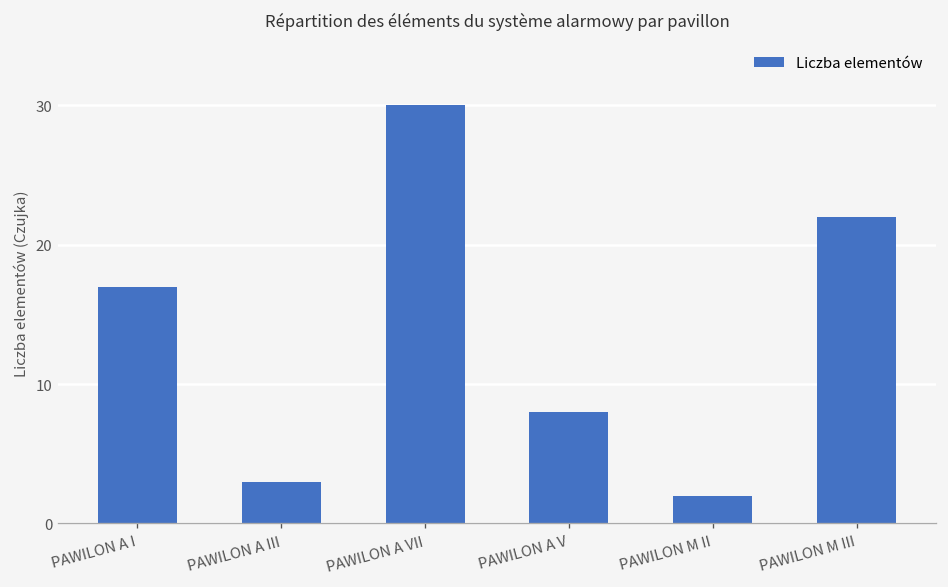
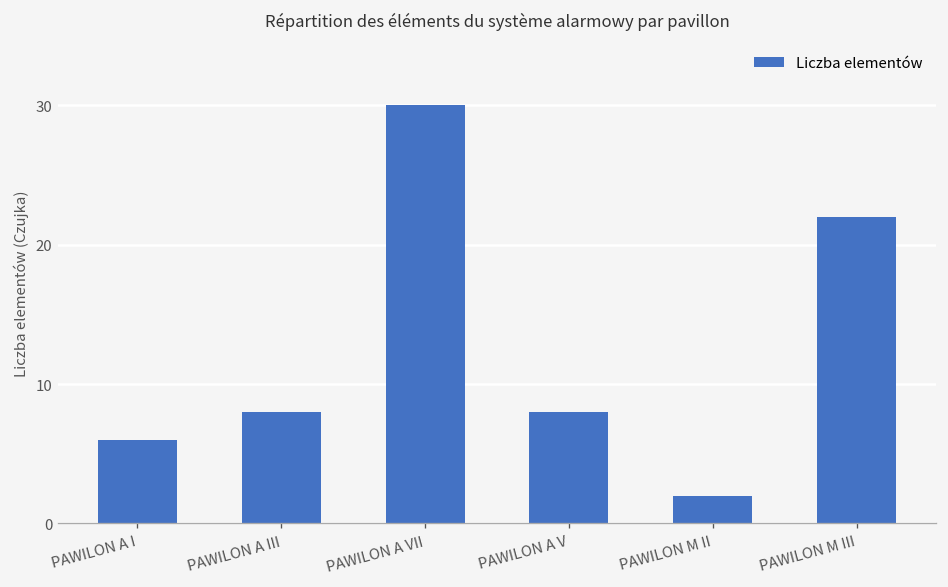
PAWILON A I: 17 -> 6
PAWILON A III: 3 -> 8
